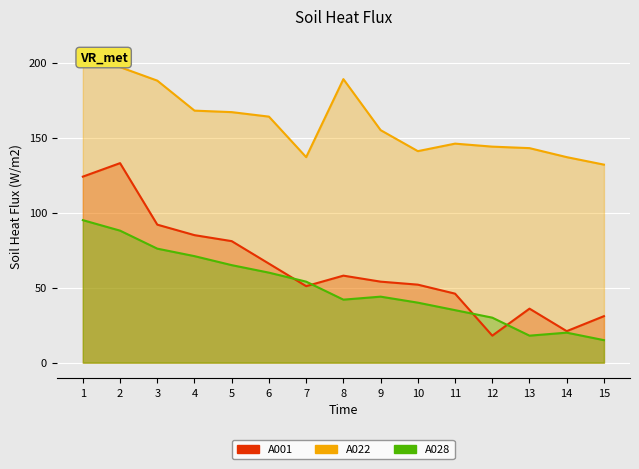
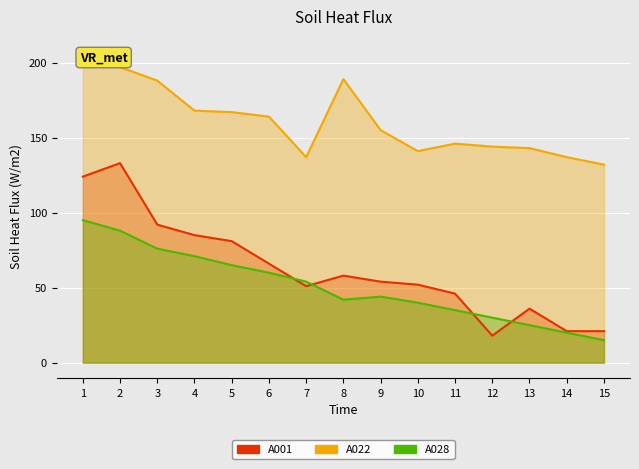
A028, 13: 18 -> 25
A001, 15: 31 -> 21
